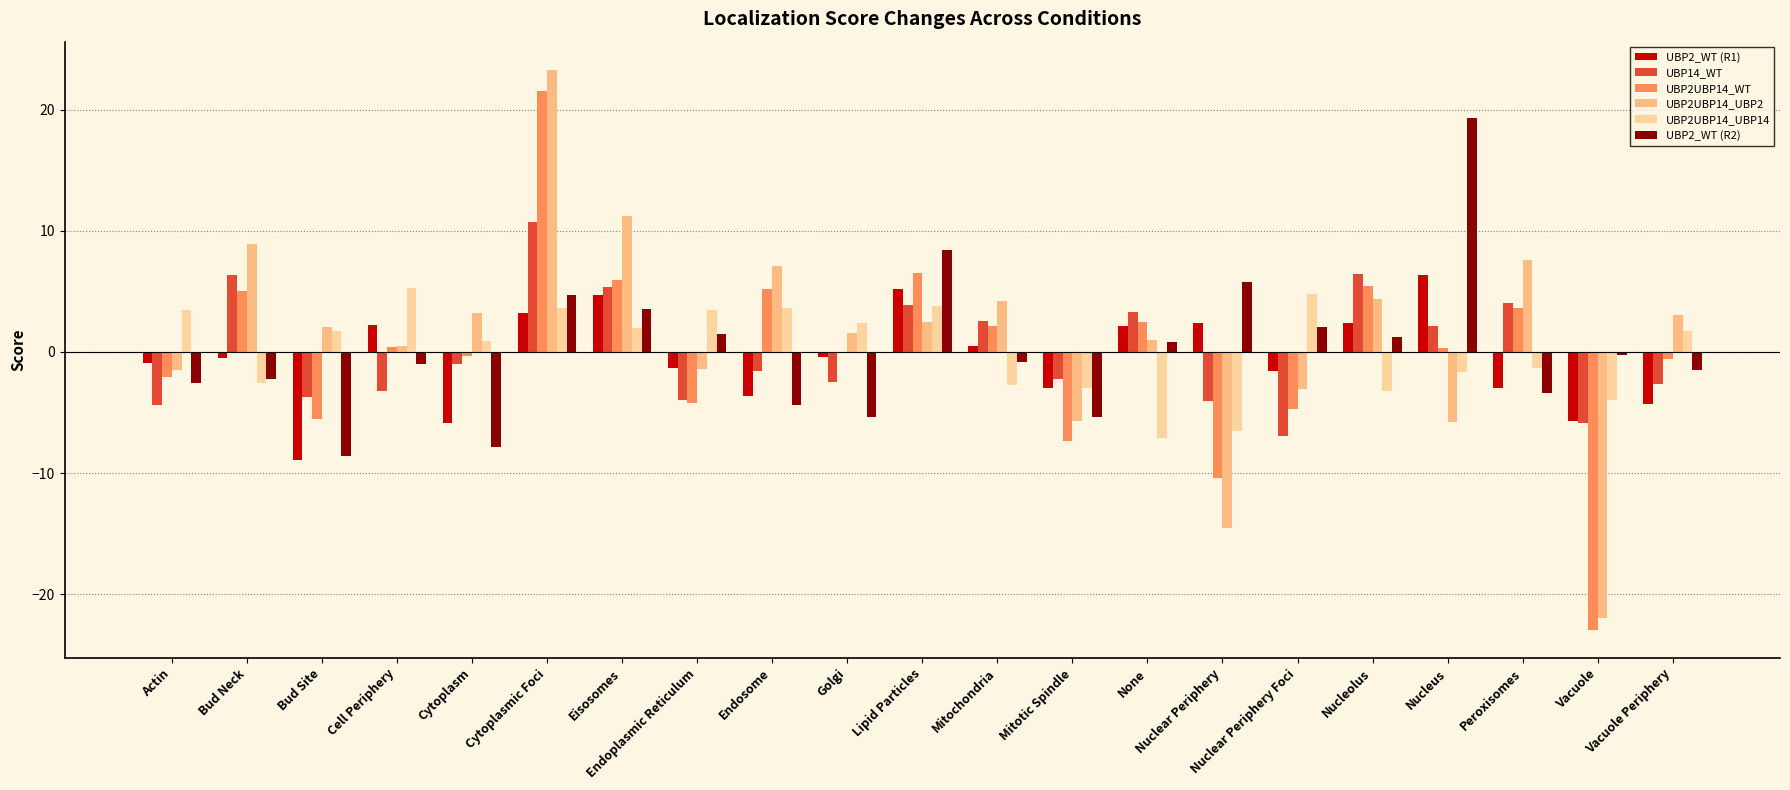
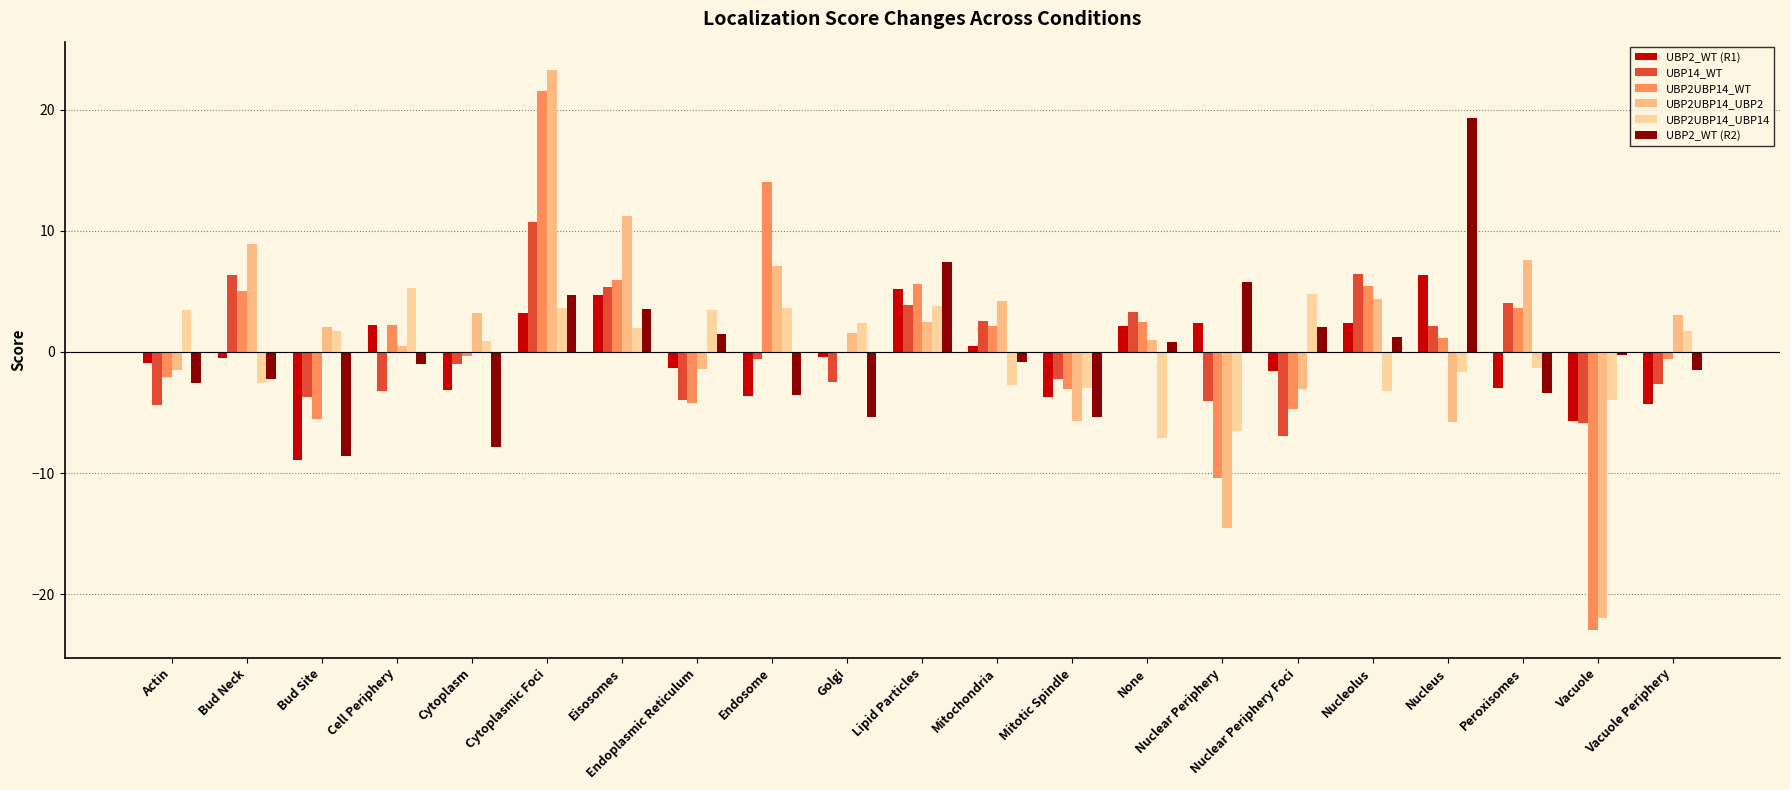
UBP2UBP14_WT, Cell Periphery: 0.4 -> 2.3
UBP2_WT (R1), Cytoplasm: -5.9 -> -3.1
UBP14_WT, Endosome: -1.6 -> -0.6
UBP2UBP14_WT, Endosome: 5.2 -> 14.0
UBP2_WT (R2), Endosome: -4.3 -> -3.5
UBP2UBP14_WT, Lipid Particles: 6.5 -> 5.6
UBP2_WT (R2), Lipid Particles: 8.4 -> 7.4
UBP2_WT (R1), Mitotic Spindle: -3.0 -> -3.7
UBP2UBP14_WT, Mitotic Spindle: -7.3 -> -3.1
UBP2UBP14_WT, Nucleus: 0.4 -> 1.1
